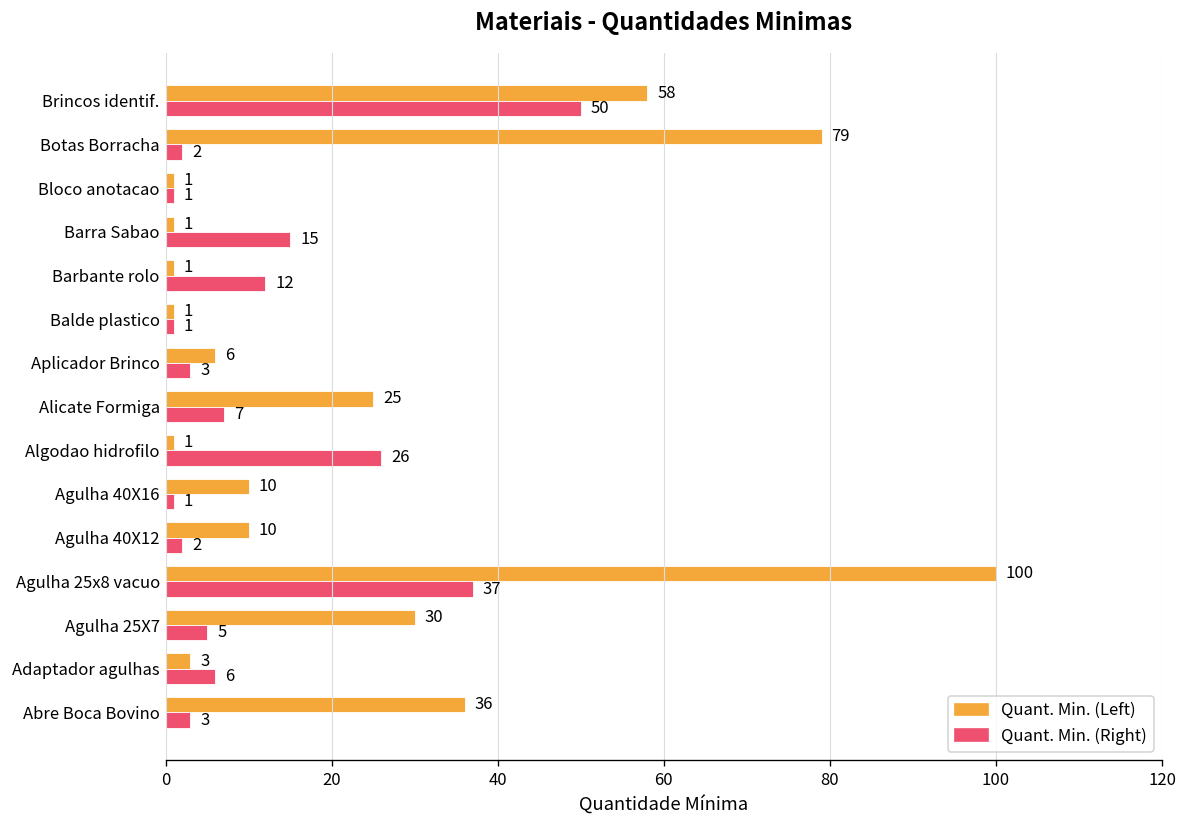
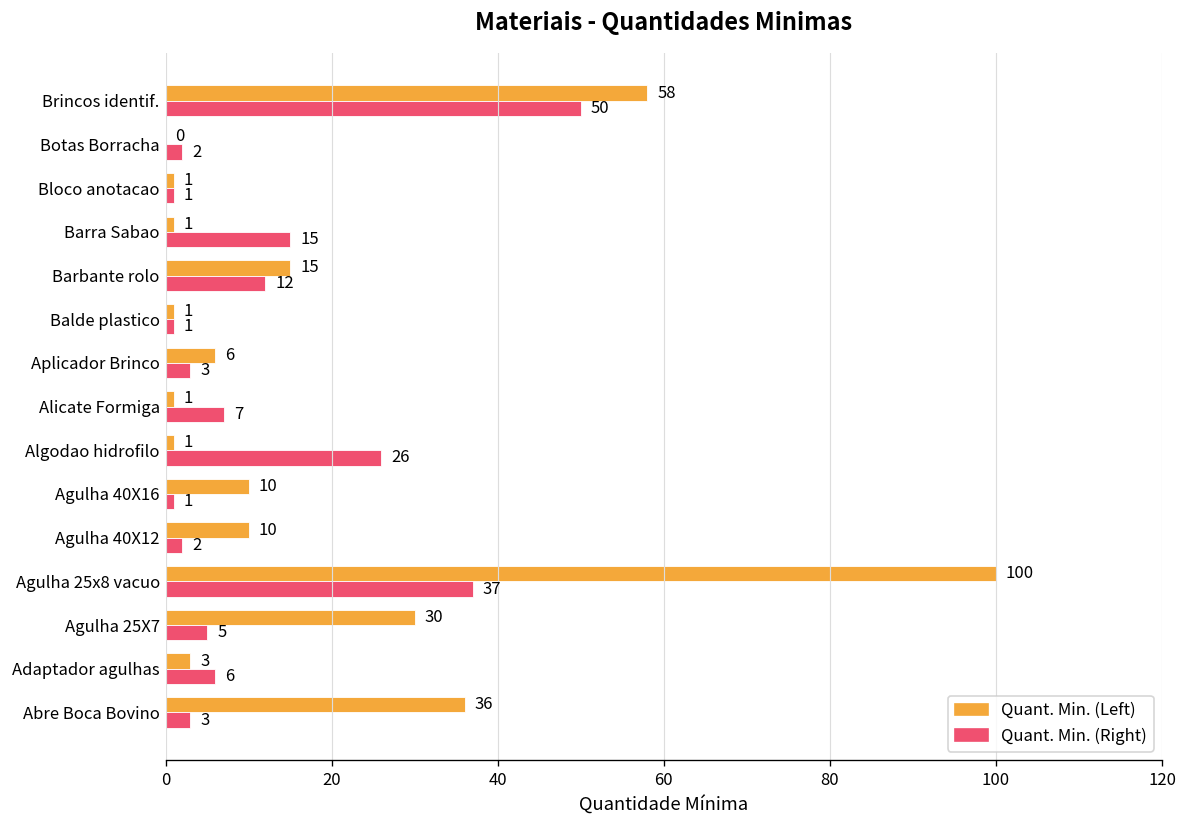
Quant. Min. (Left), Botas Borracha: 79 -> 0
Quant. Min. (Left), Barbante rolo: 1 -> 15
Quant. Min. (Left), Alicate Formiga: 25 -> 1
